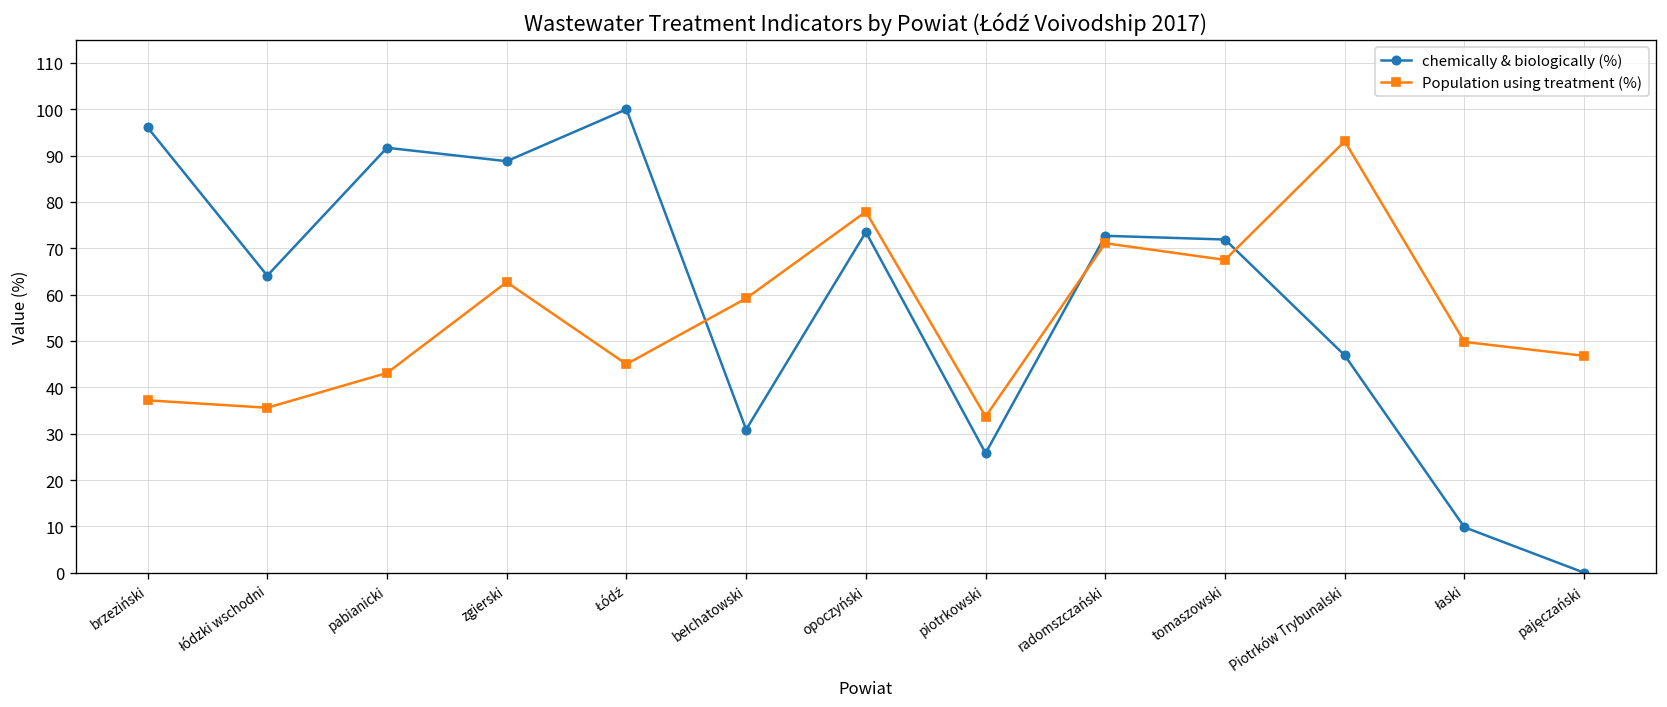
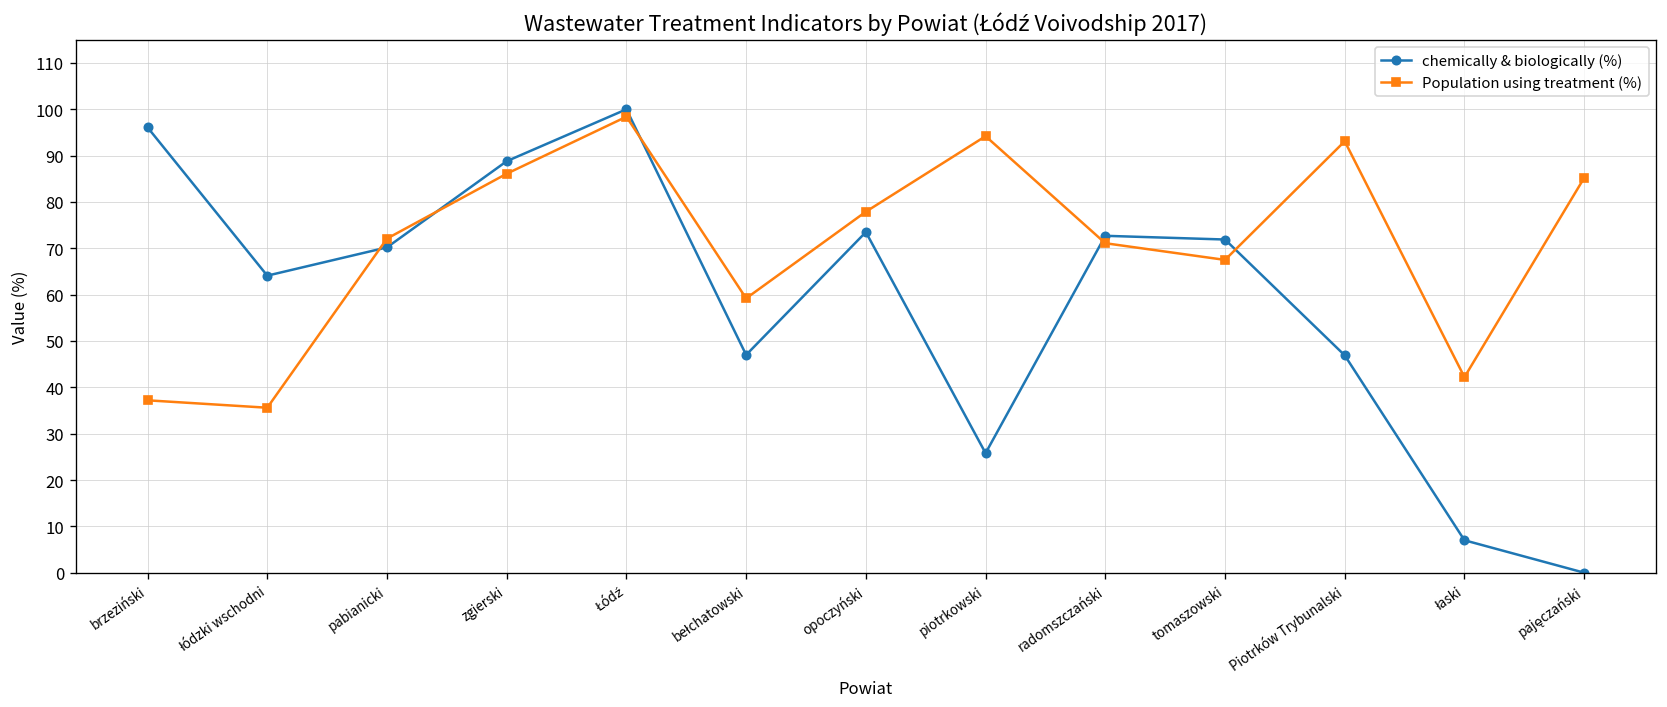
chemically & biologically (%), pabianicki: 92 -> 70
Population using treatment (%), pabianicki: 43 -> 72
Population using treatment (%), zgierski: 63 -> 86
Population using treatment (%), Łódź: 45 -> 98
chemically & biologically (%), bełchatowski: 31 -> 47
Population using treatment (%), piotrkowski: 34 -> 94
chemically & biologically (%), łaski: 10 -> 7
Population using treatment (%), łaski: 50 -> 42
Population using treatment (%), pajęczański: 47 -> 85
